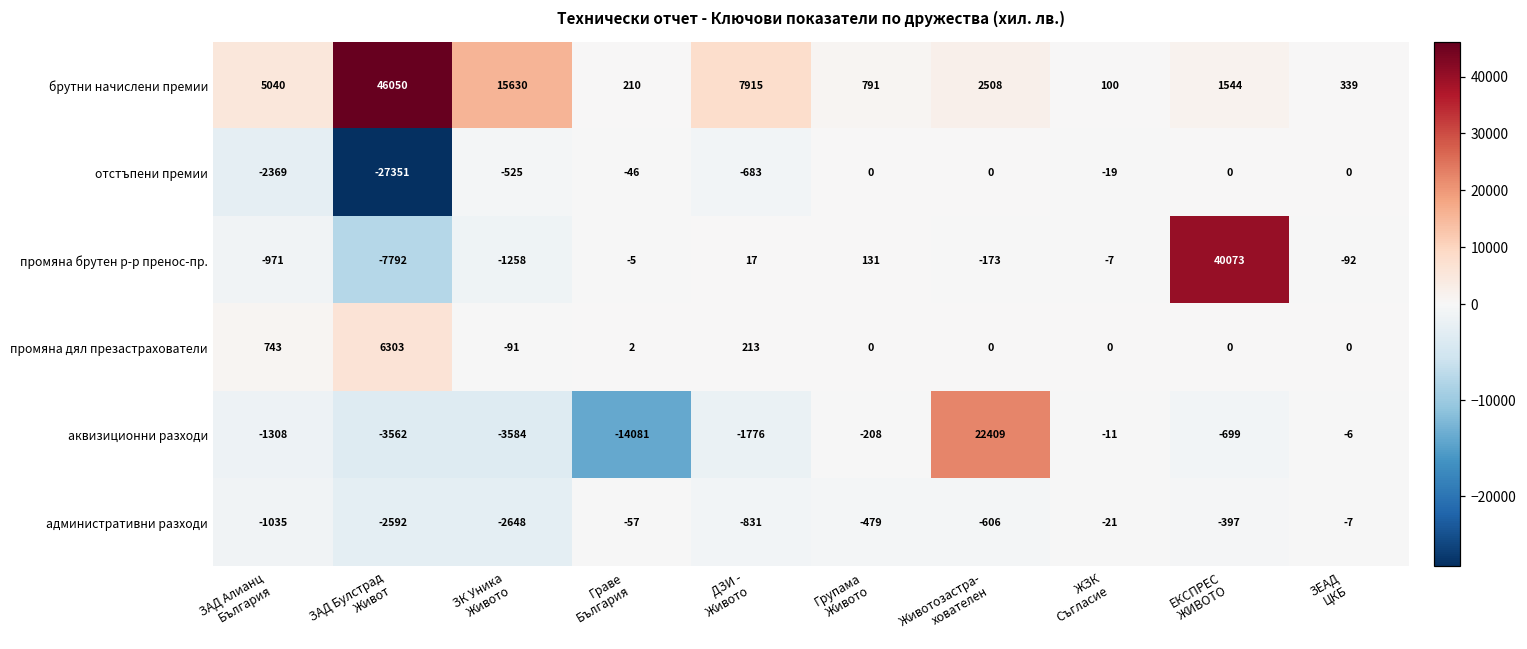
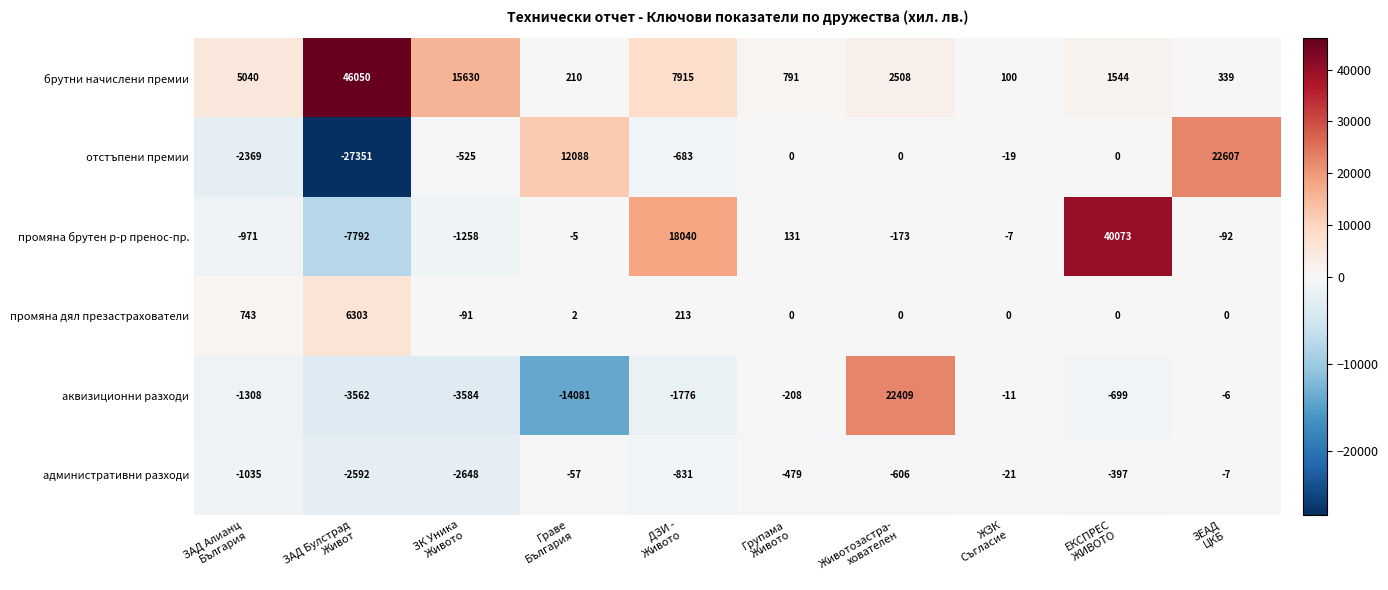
отстъпени премии, Граве България: -46 -> 12088
отстъпени премии, ЗЕАД ЦКБ: 0 -> 22607
промяна брутен р-р пренос-пр., ДЗИ - Живото: 17 -> 18040
